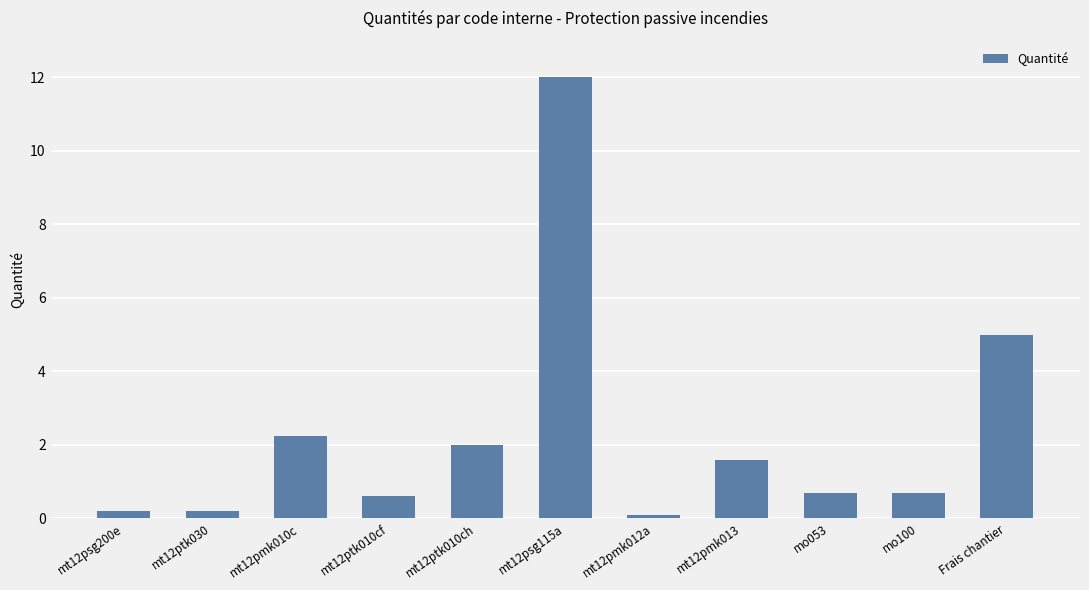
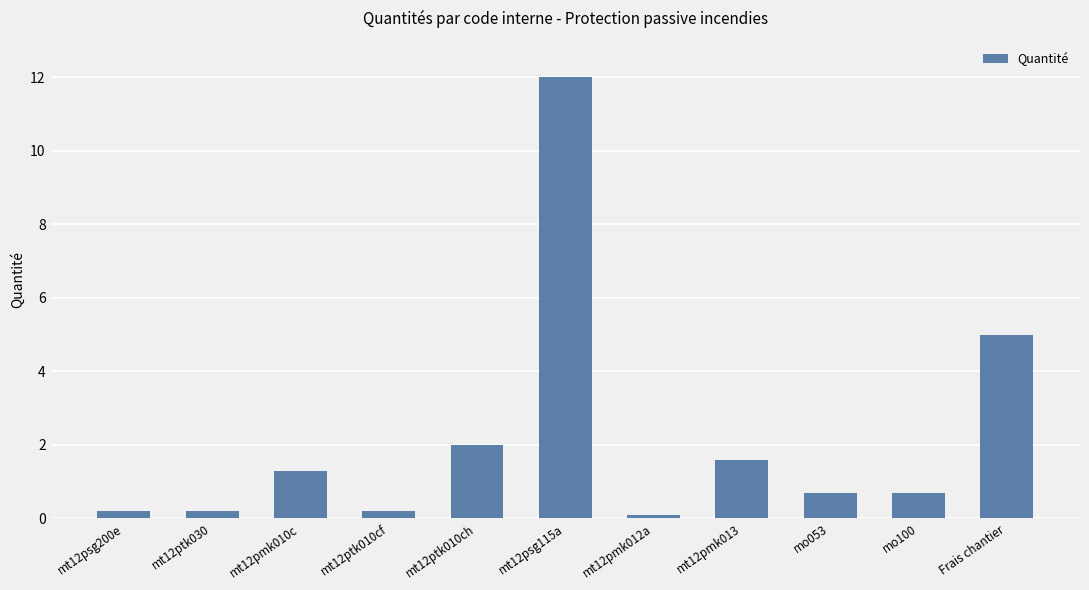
mt12pmk010c: 2.3 -> 1.3
mt12ptk010cf: 0.6 -> 0.2
